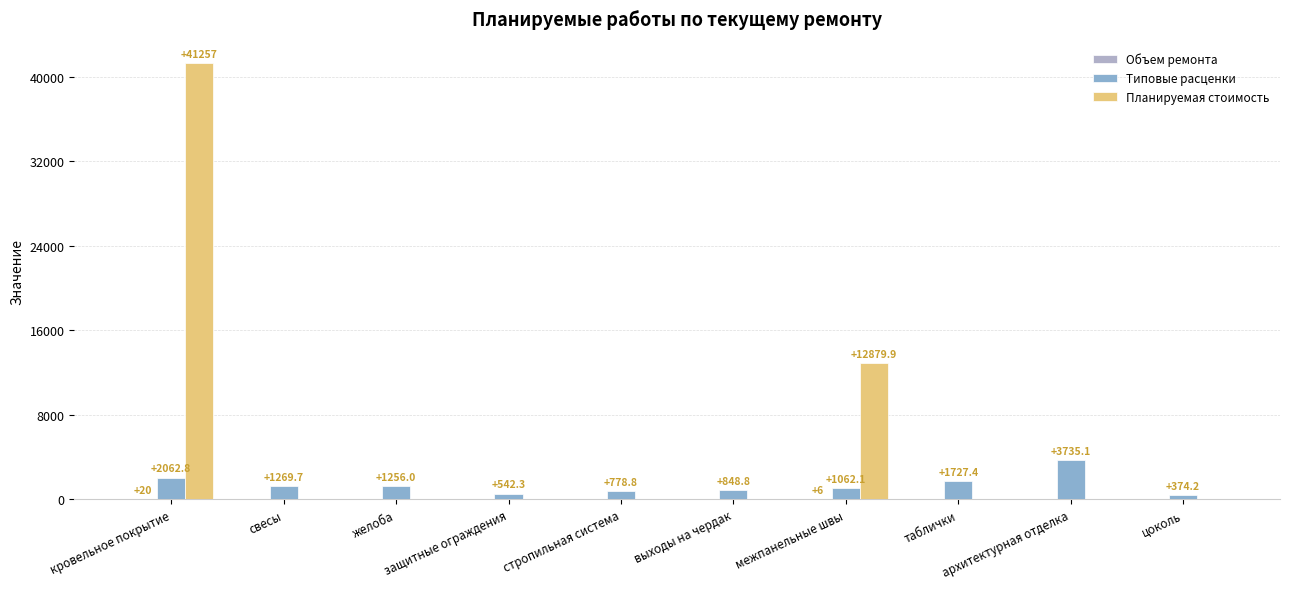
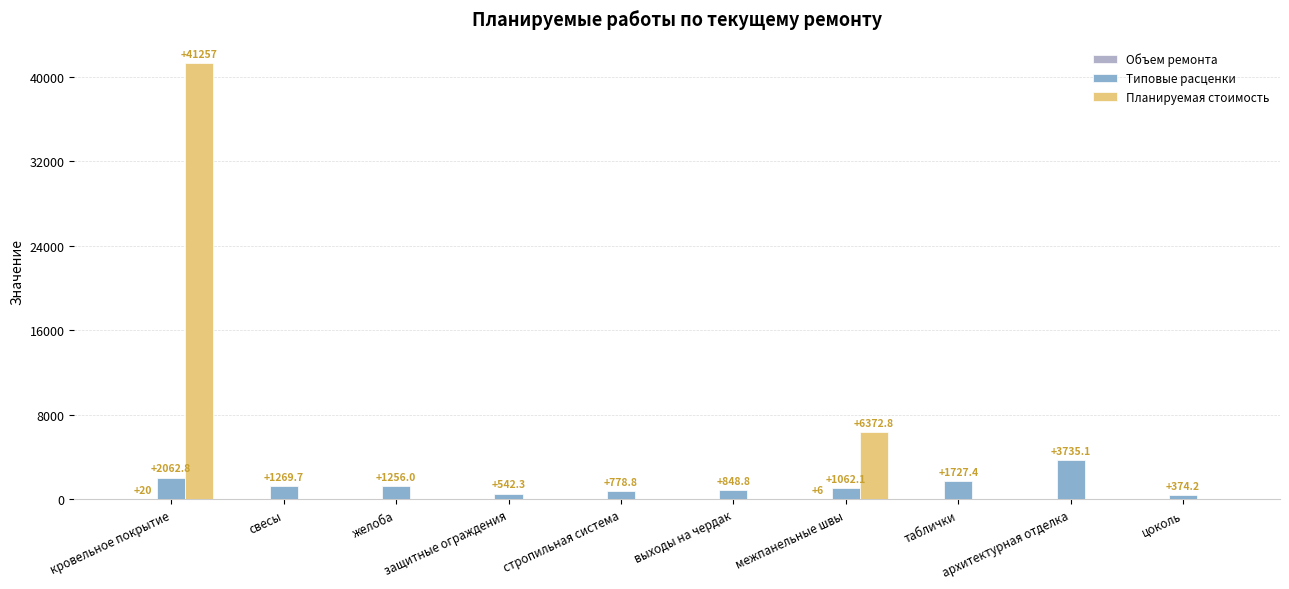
Планируемая стоимость, межпанельные швы: +12879.9 -> +6372.8
